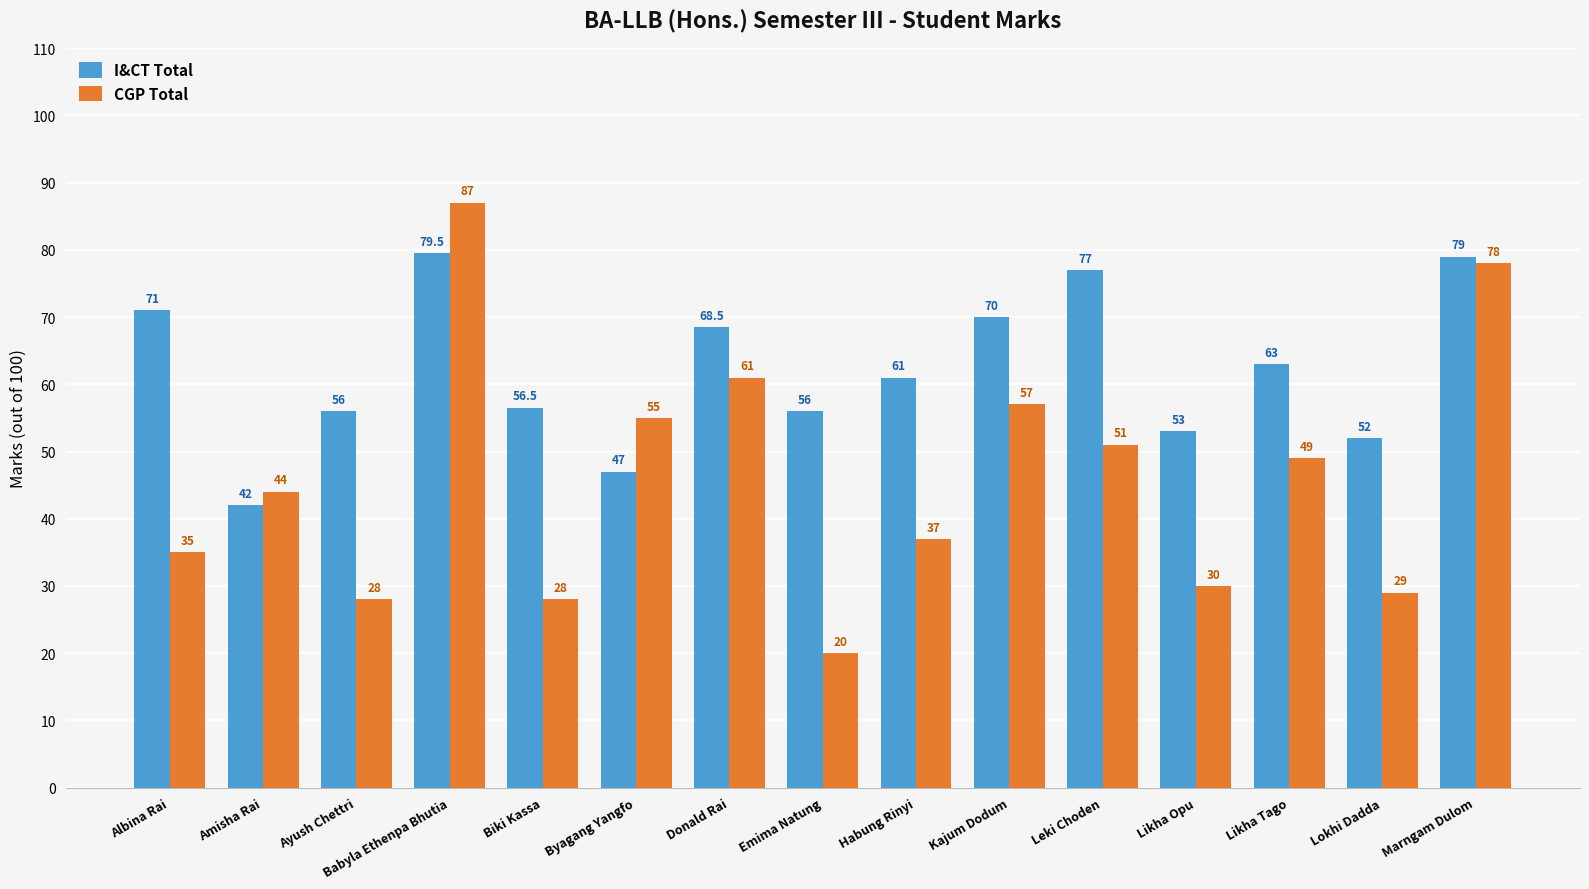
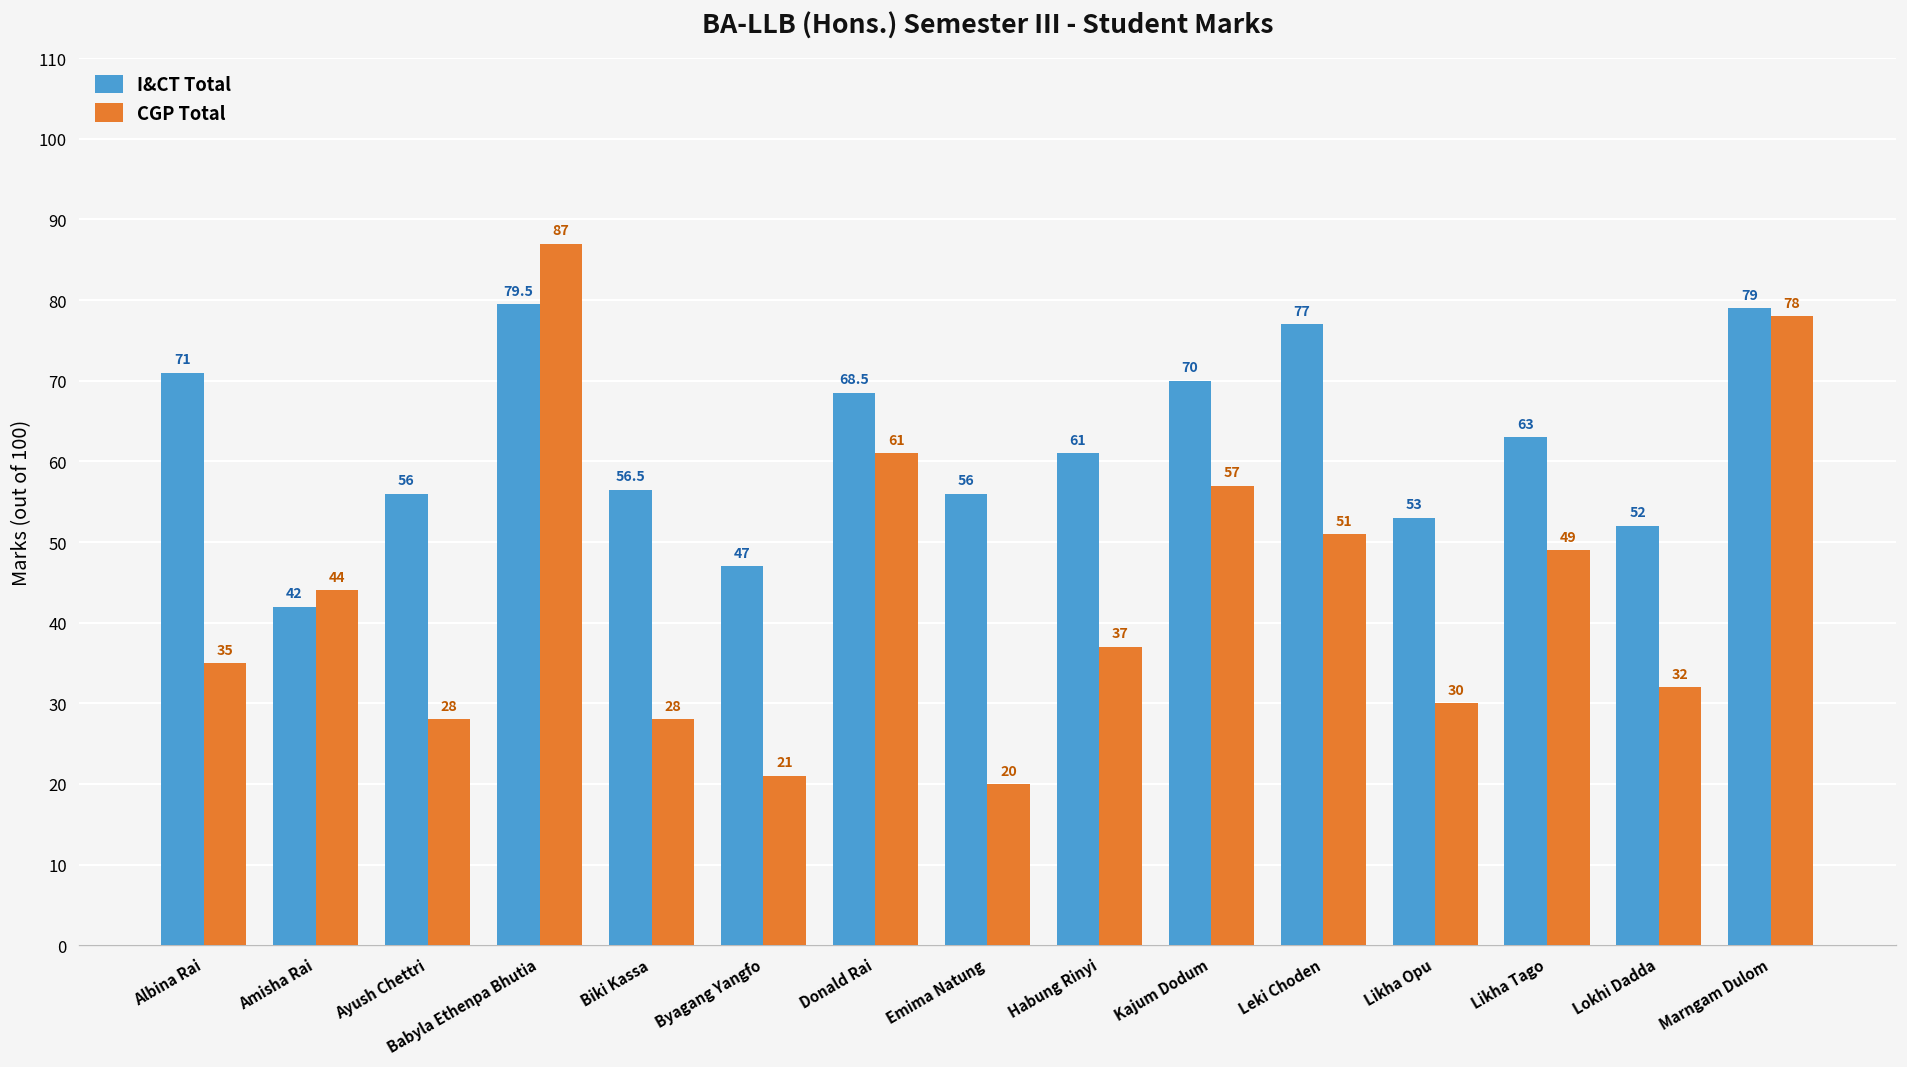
CGP Total, Byagang Yangfo: 55 -> 21
CGP Total, Lokhi Dadda: 29 -> 32
